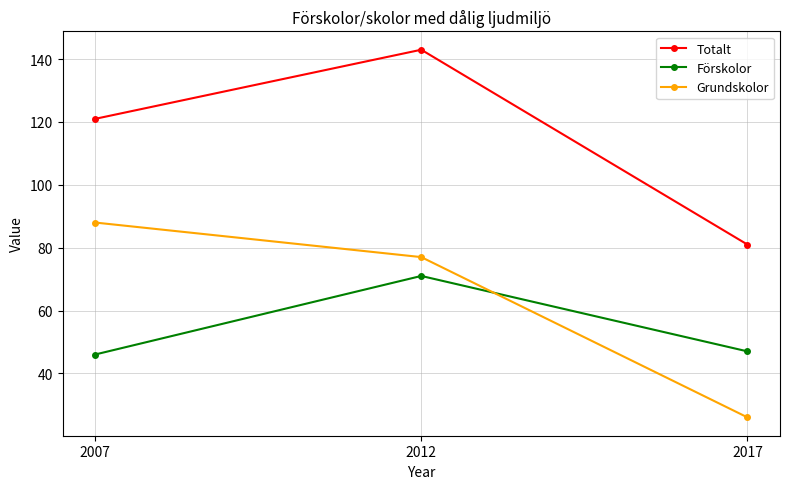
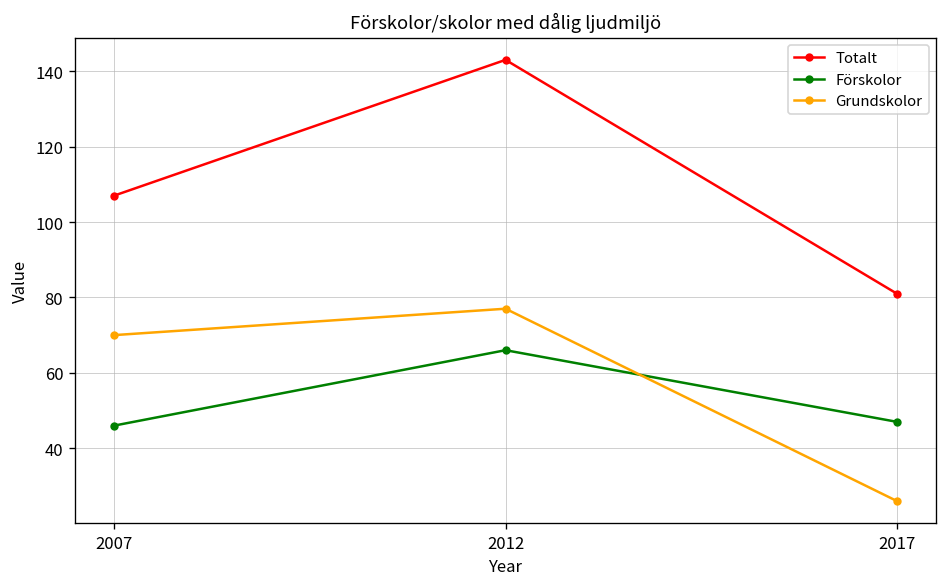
Totalt, 2007: 121 -> 107
Grundskolor, 2007: 88 -> 70
Förskolor, 2012: 71 -> 66
